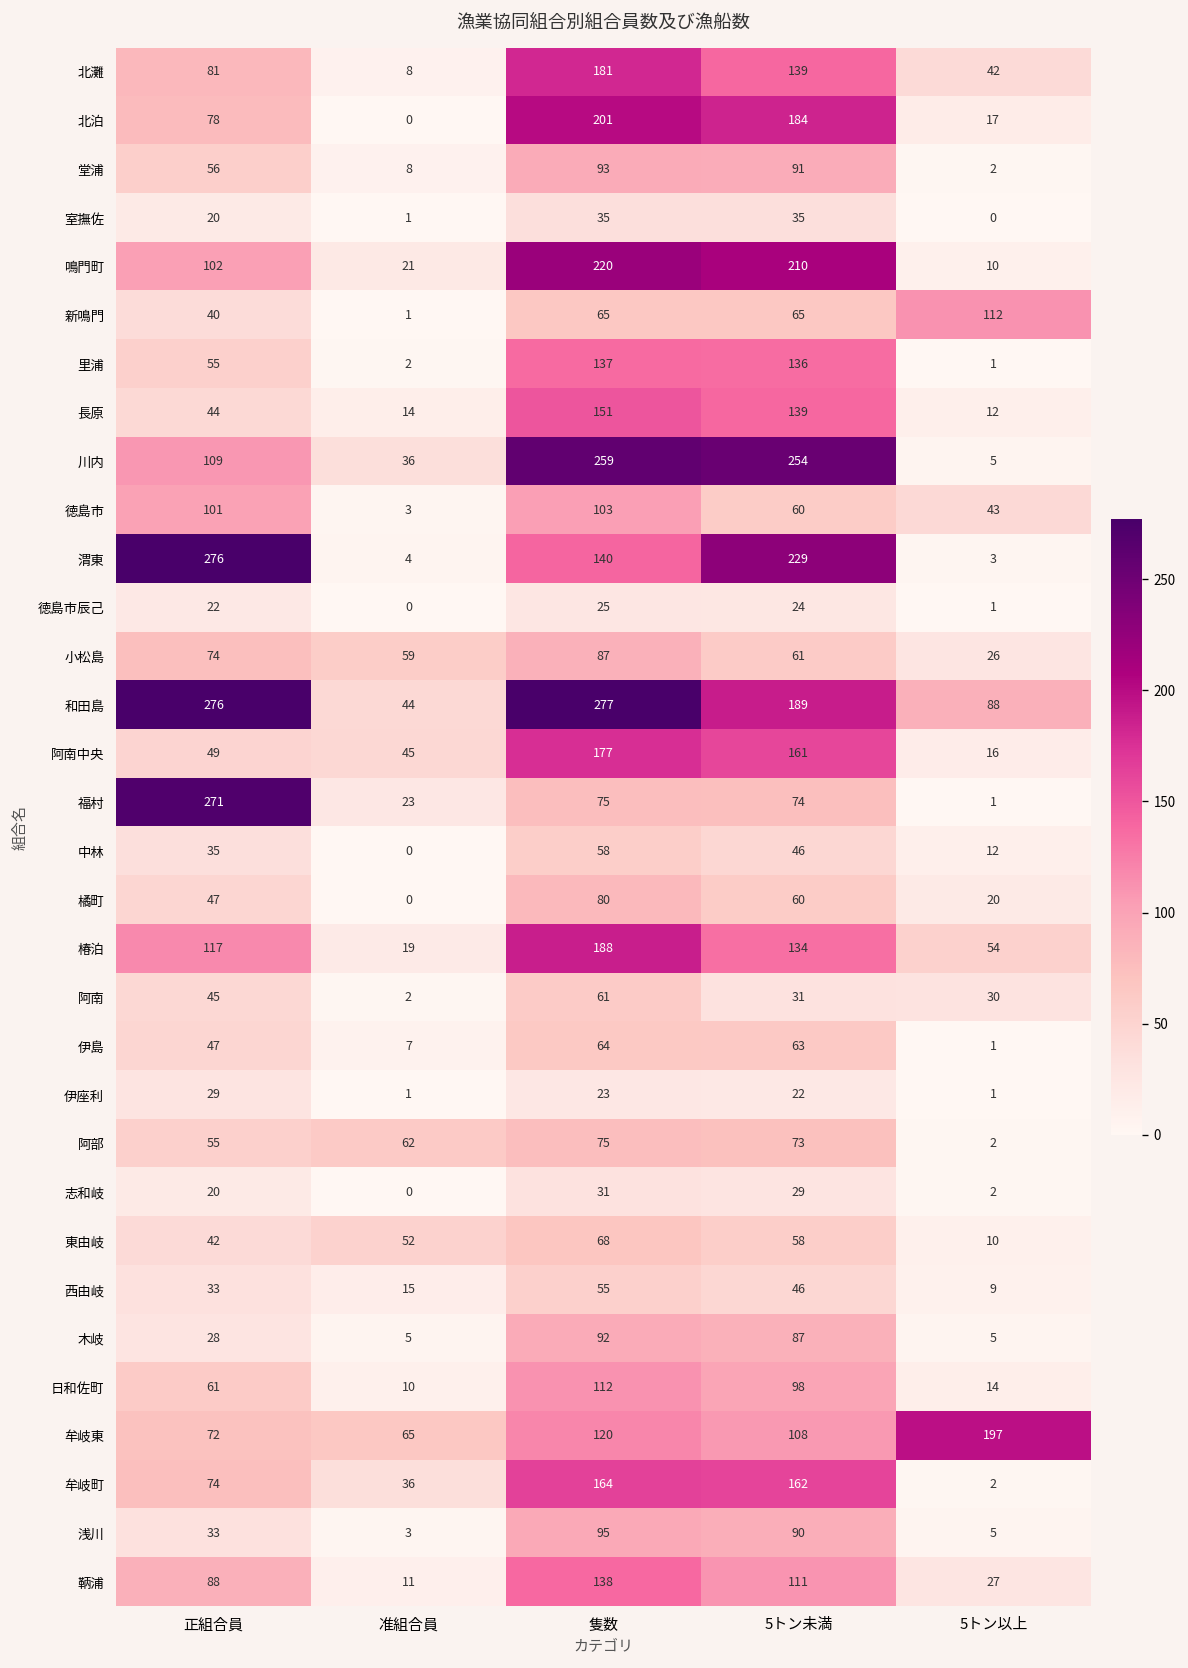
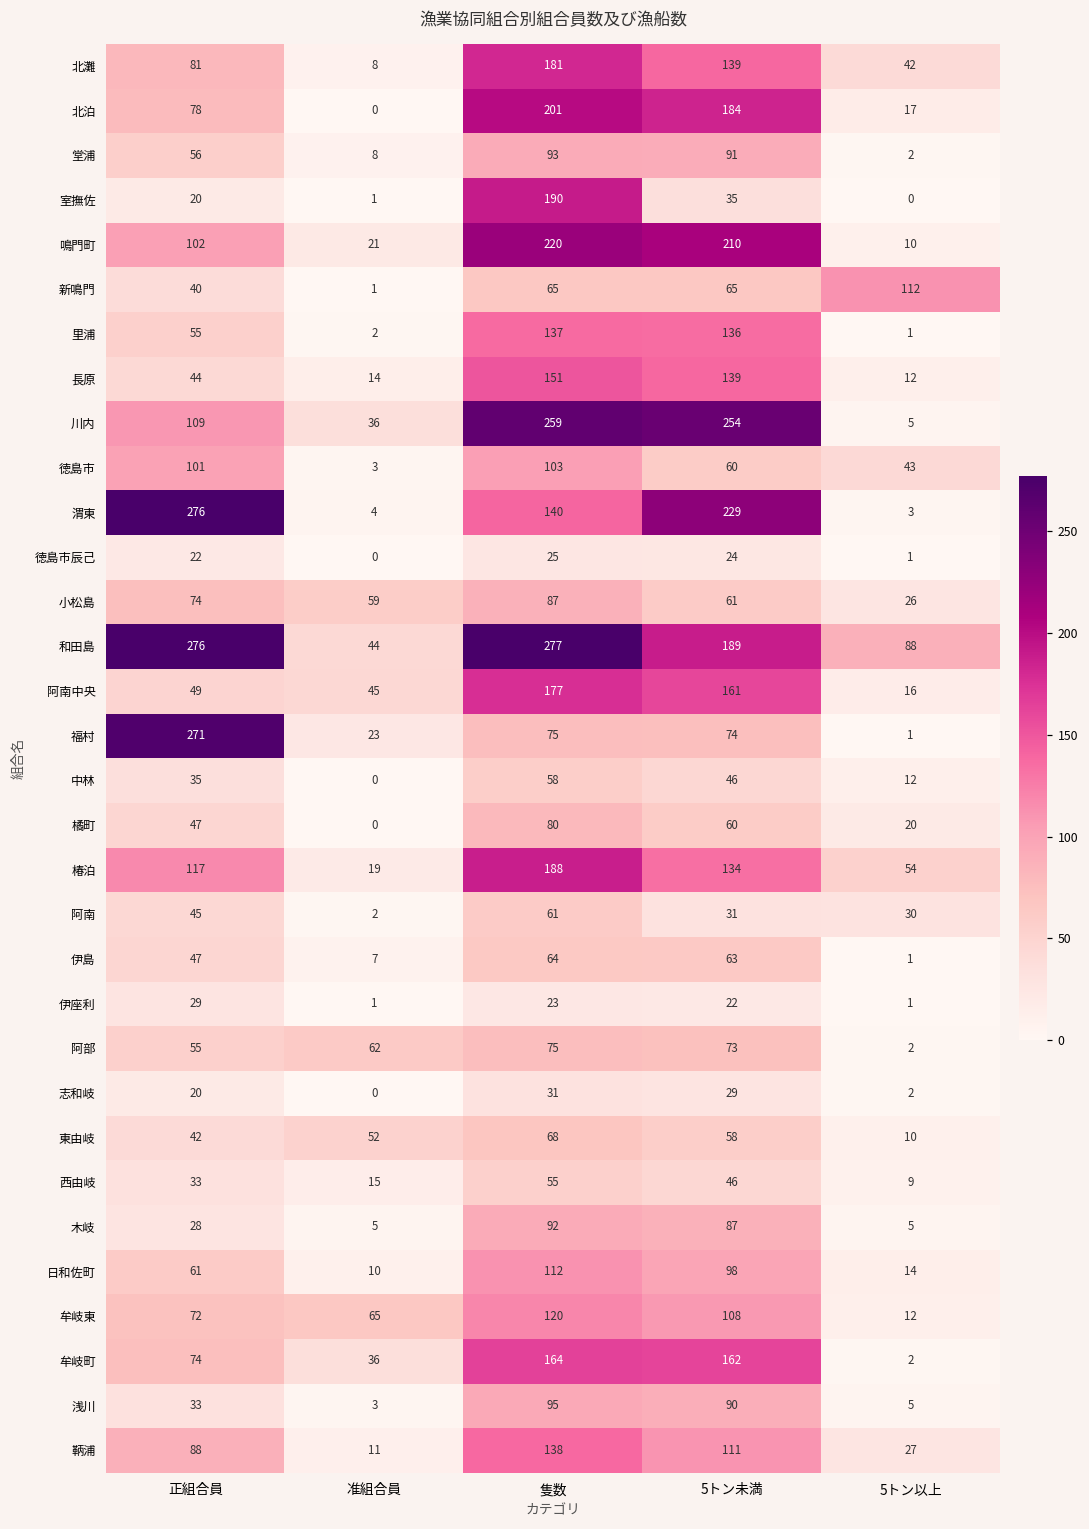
室撫佐, 隻数: 35 -> 190
牟岐東, 5トン以上: 197 -> 12
